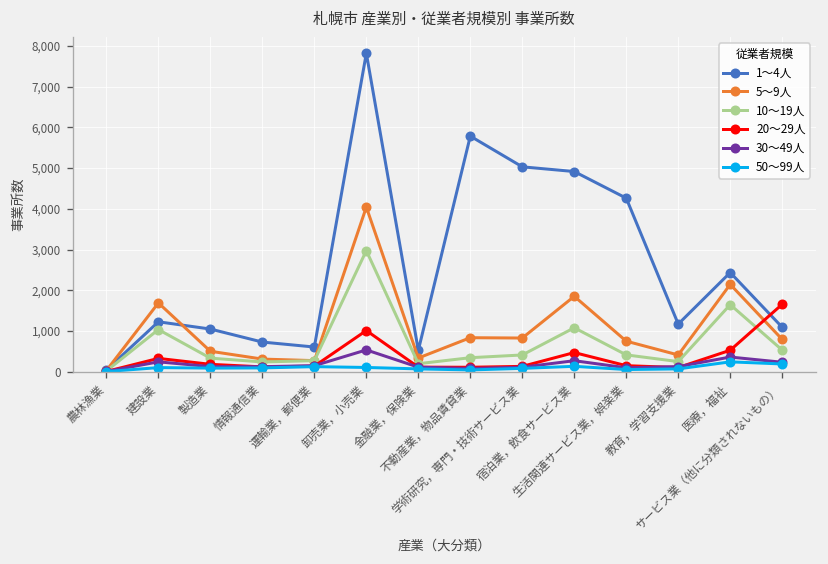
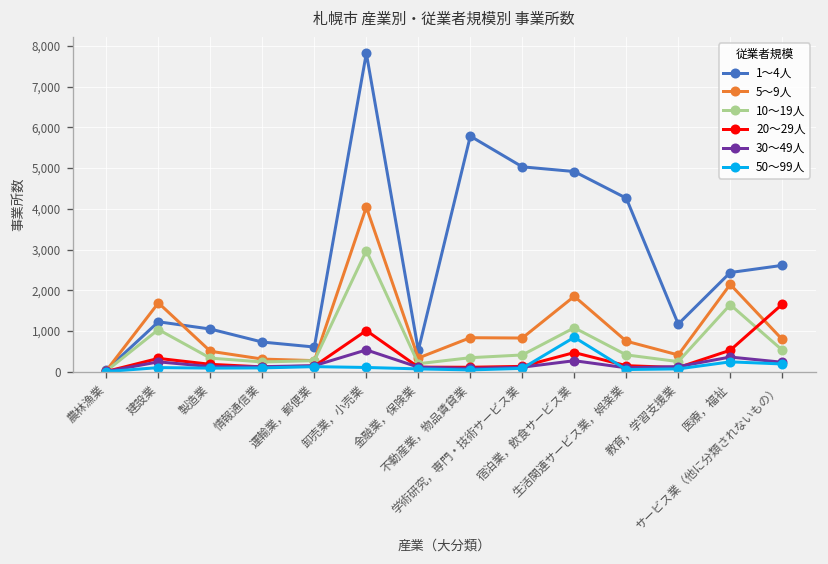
50～99人, 宿泊業，飲食サービス業: 100 -> 800
1～4人, サービス業（他に分類されないもの）: 1,100 -> 2,600
